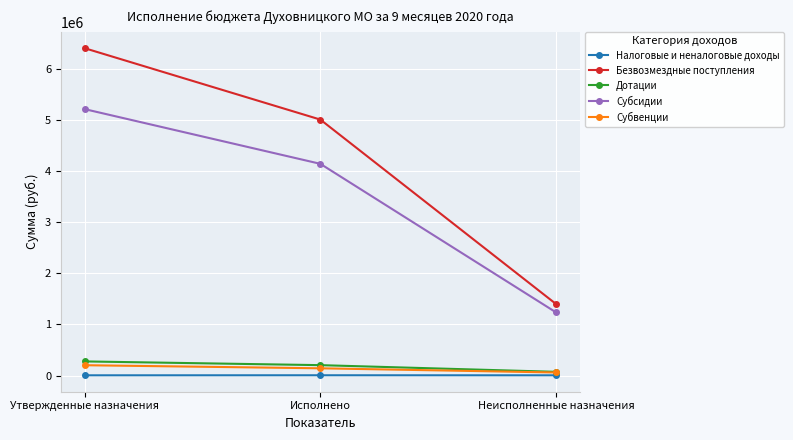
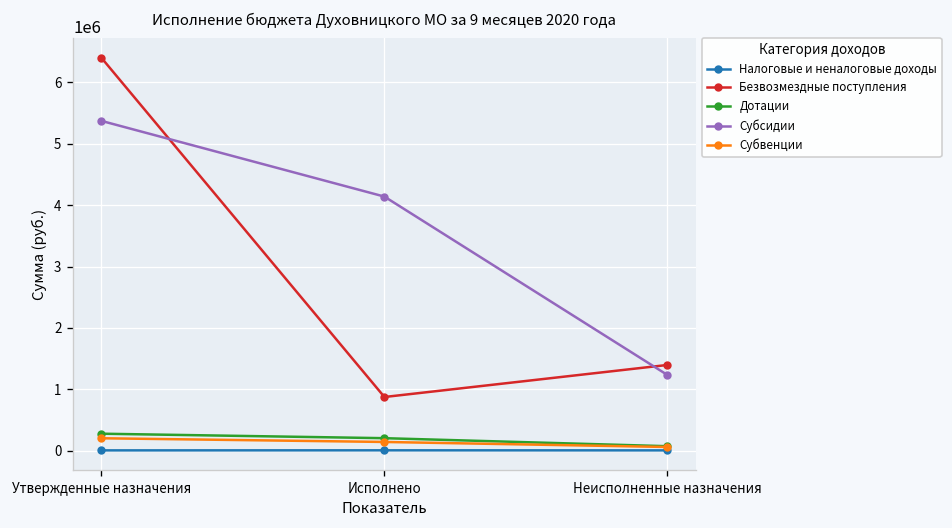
Субсидии, Утвержденные назначения: 5200000 -> 5400000
Безвозмездные поступления, Исполнено: 5000000 -> 900000
